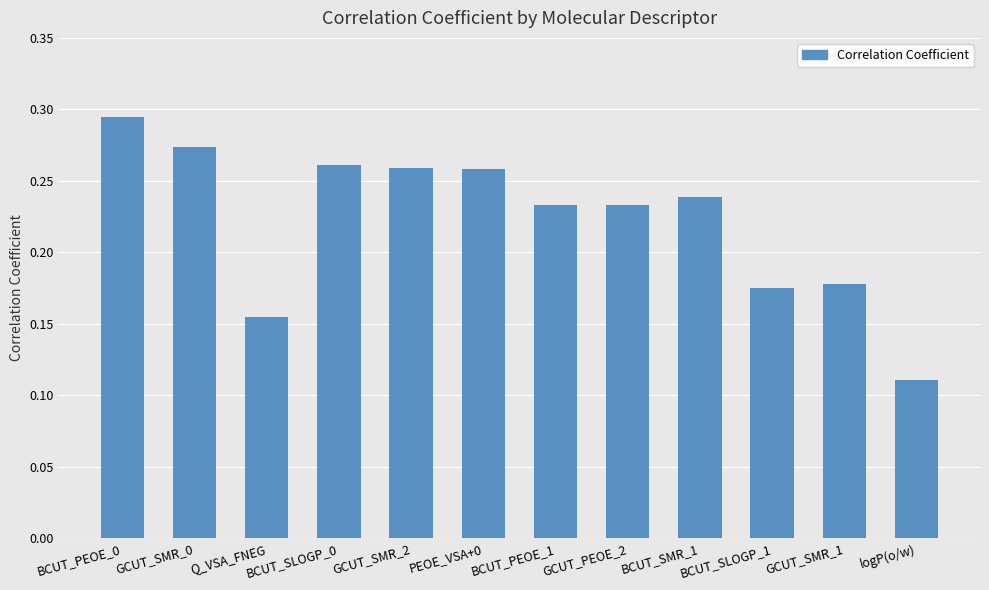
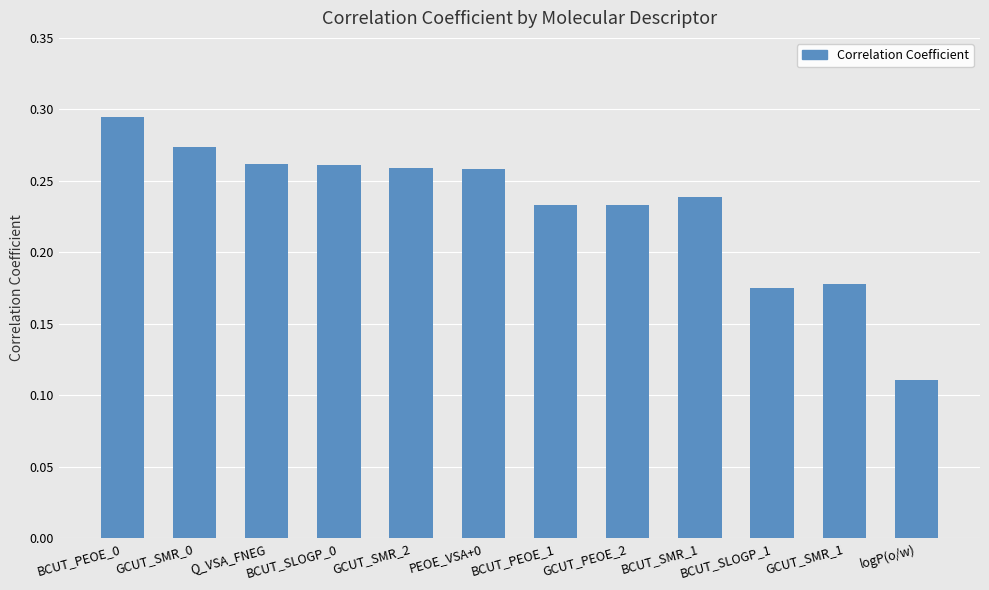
Q_VSA_FNEG: 0.155 -> 0.262
